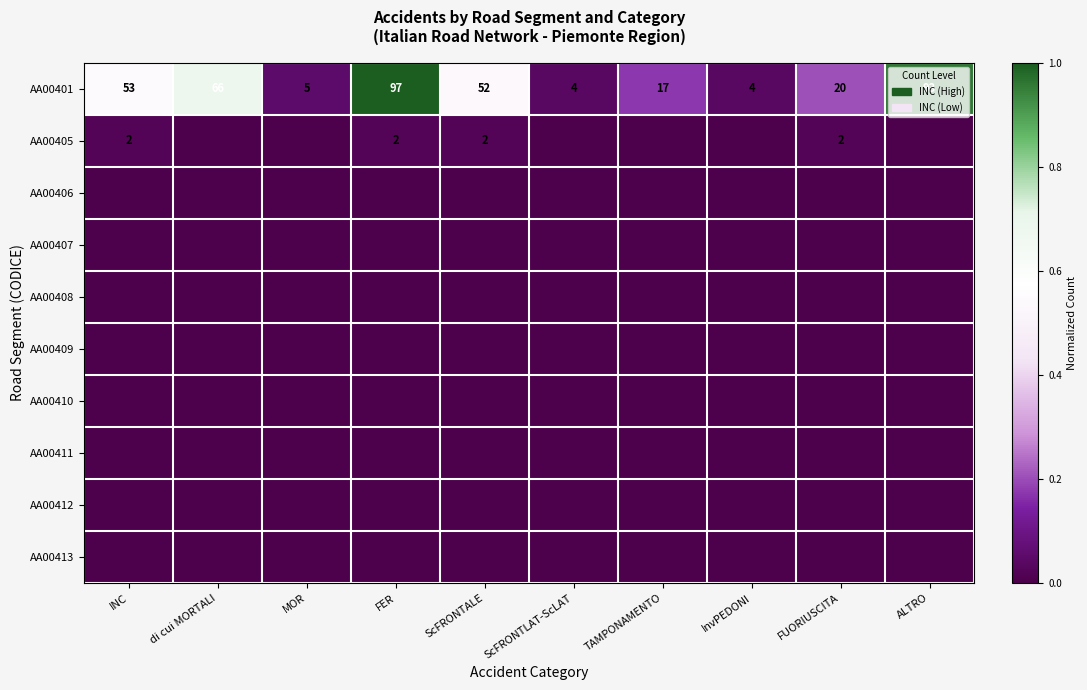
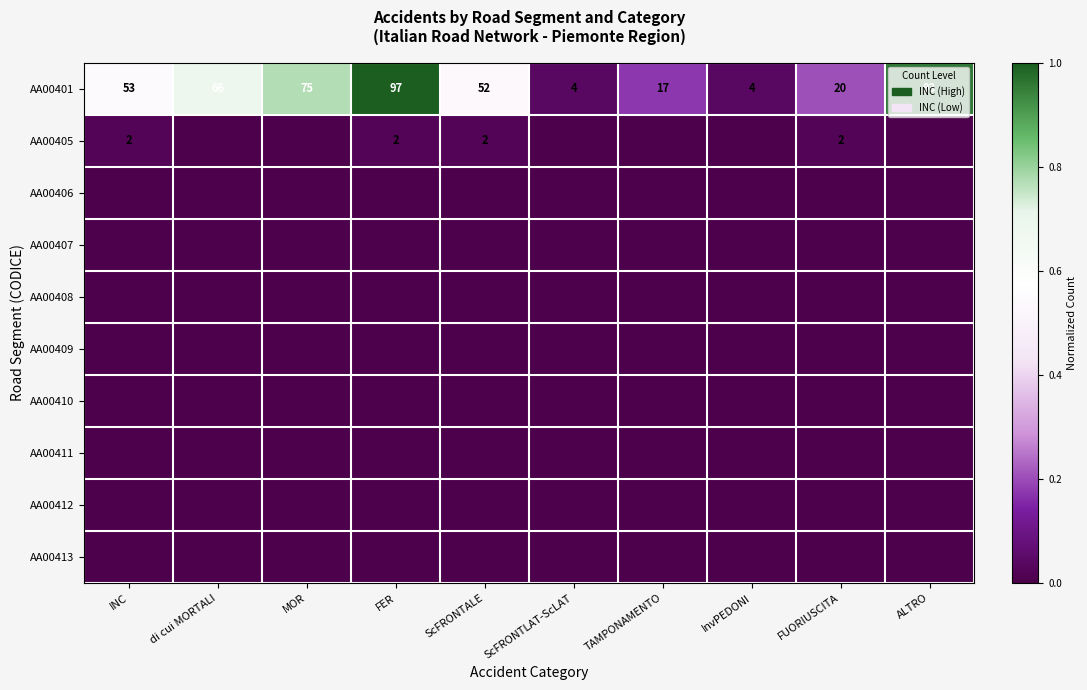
AA00401, MOR: 5 -> 75
